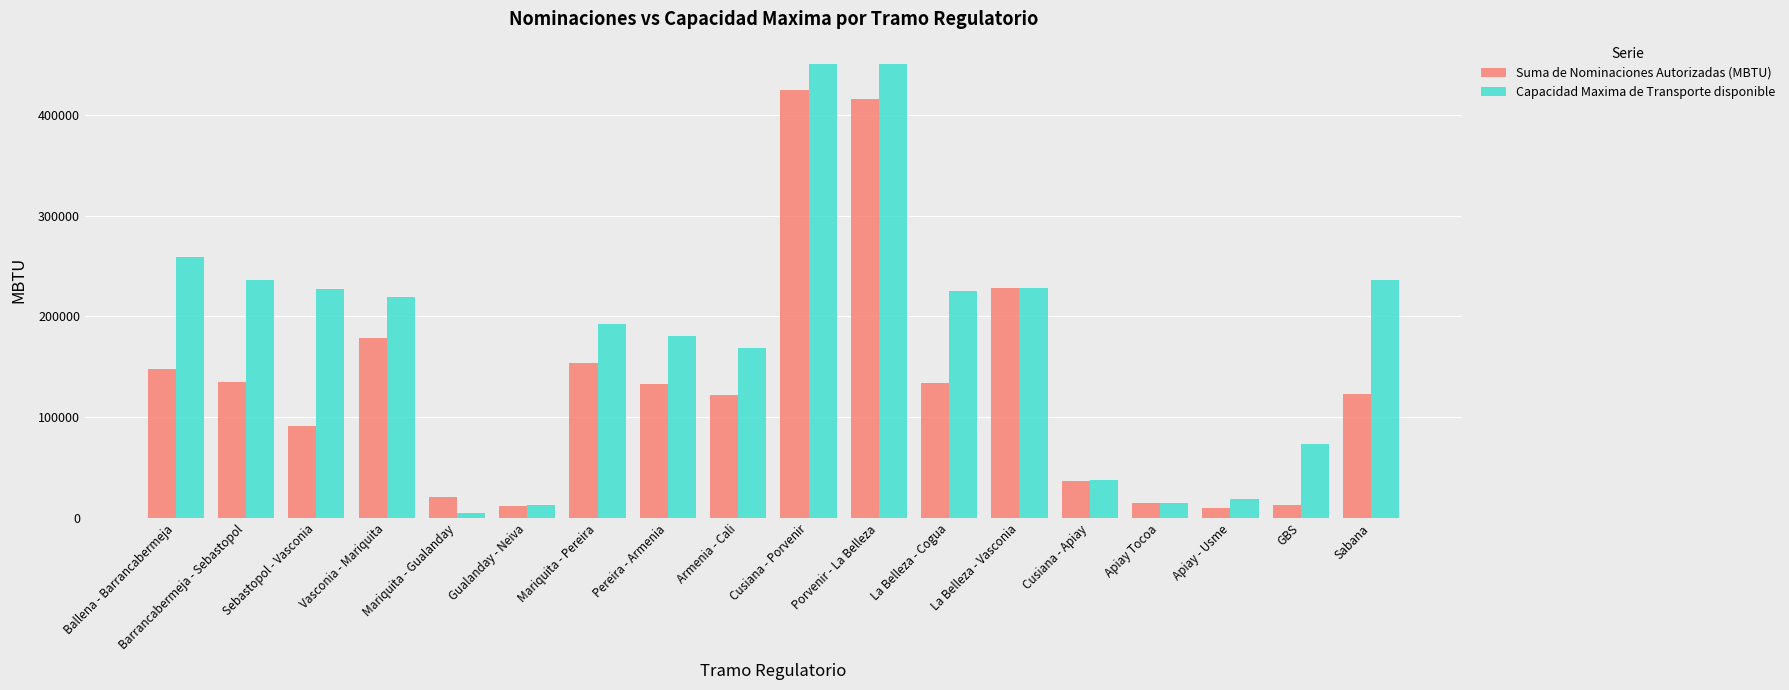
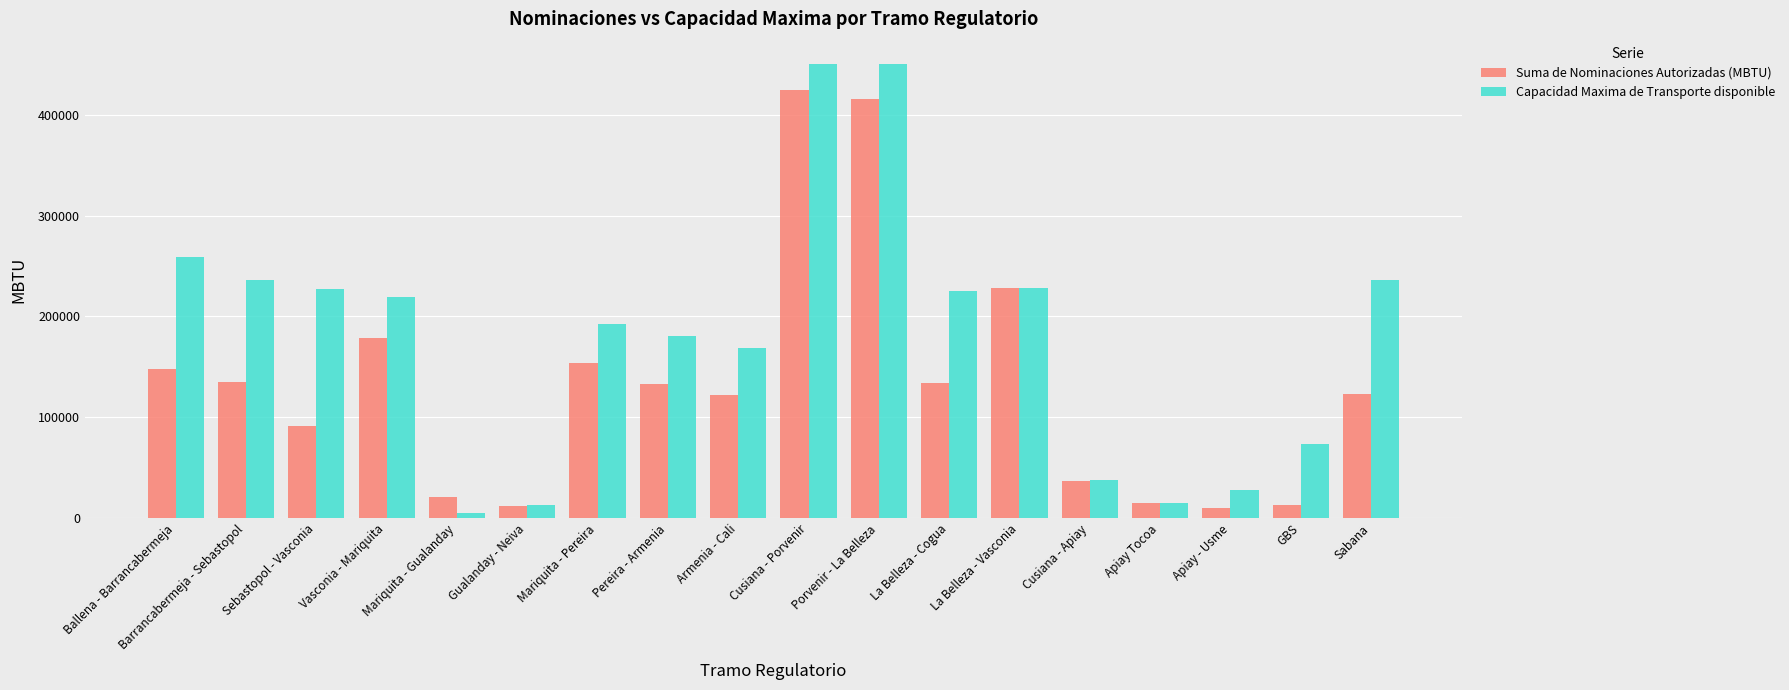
Capacidad Maxima de Transporte disponible, Apiay - Usme: 19000 -> 28000
